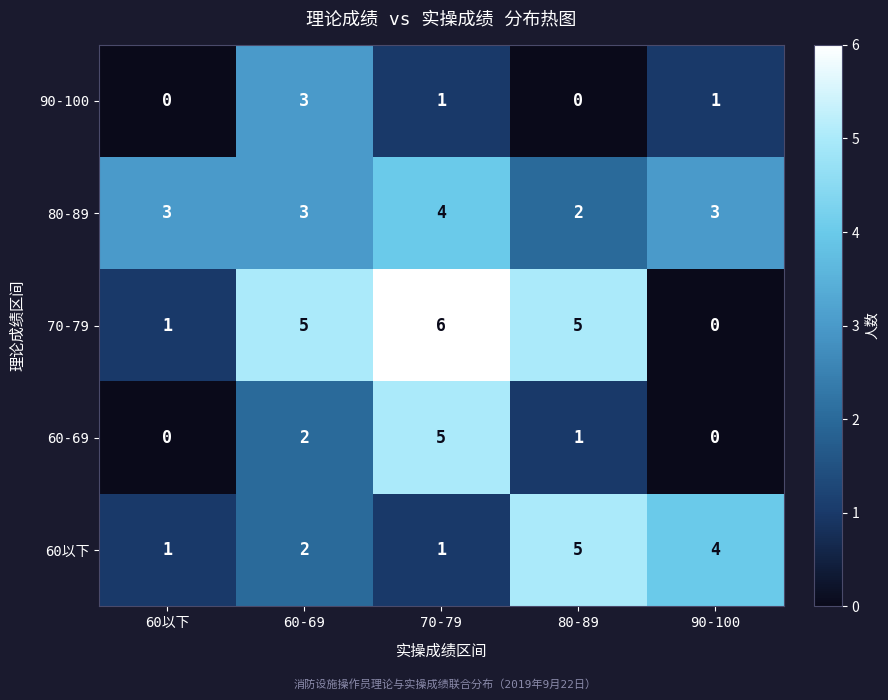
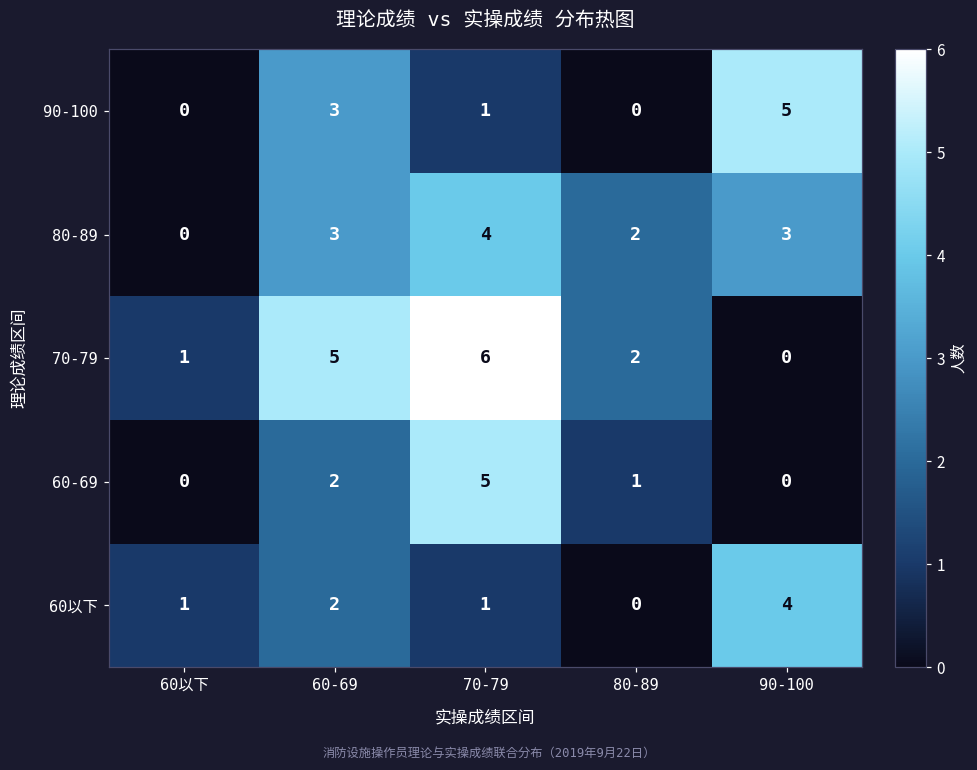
90-100, 90-100: 1 -> 5
80-89, 60以下: 3 -> 0
70-79, 80-89: 5 -> 2
60以下, 80-89: 5 -> 0
